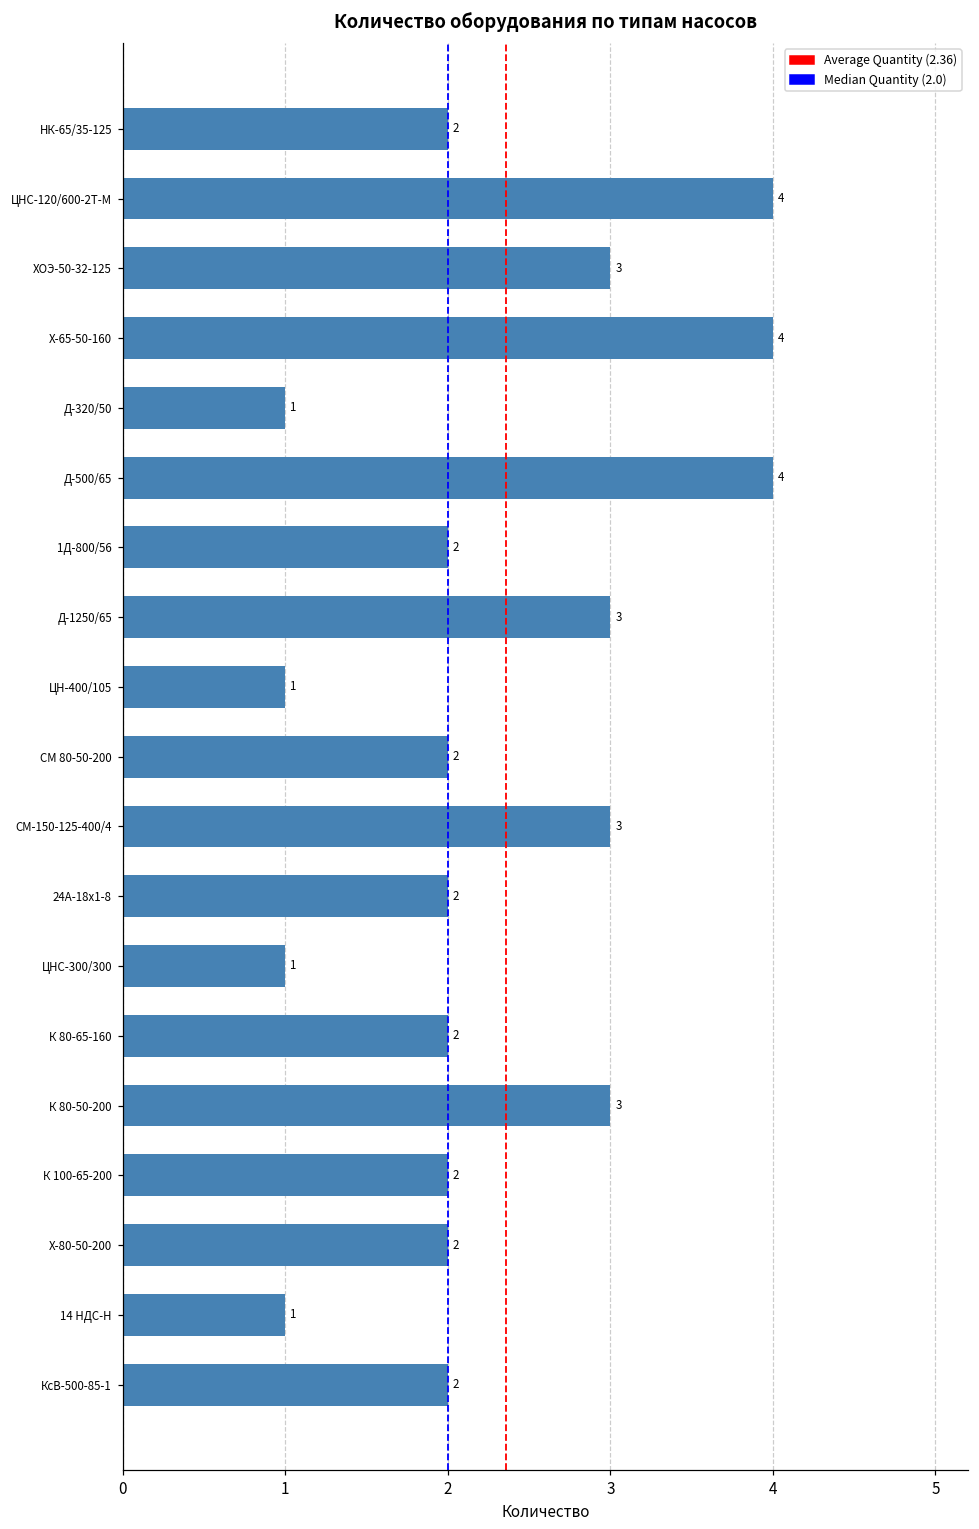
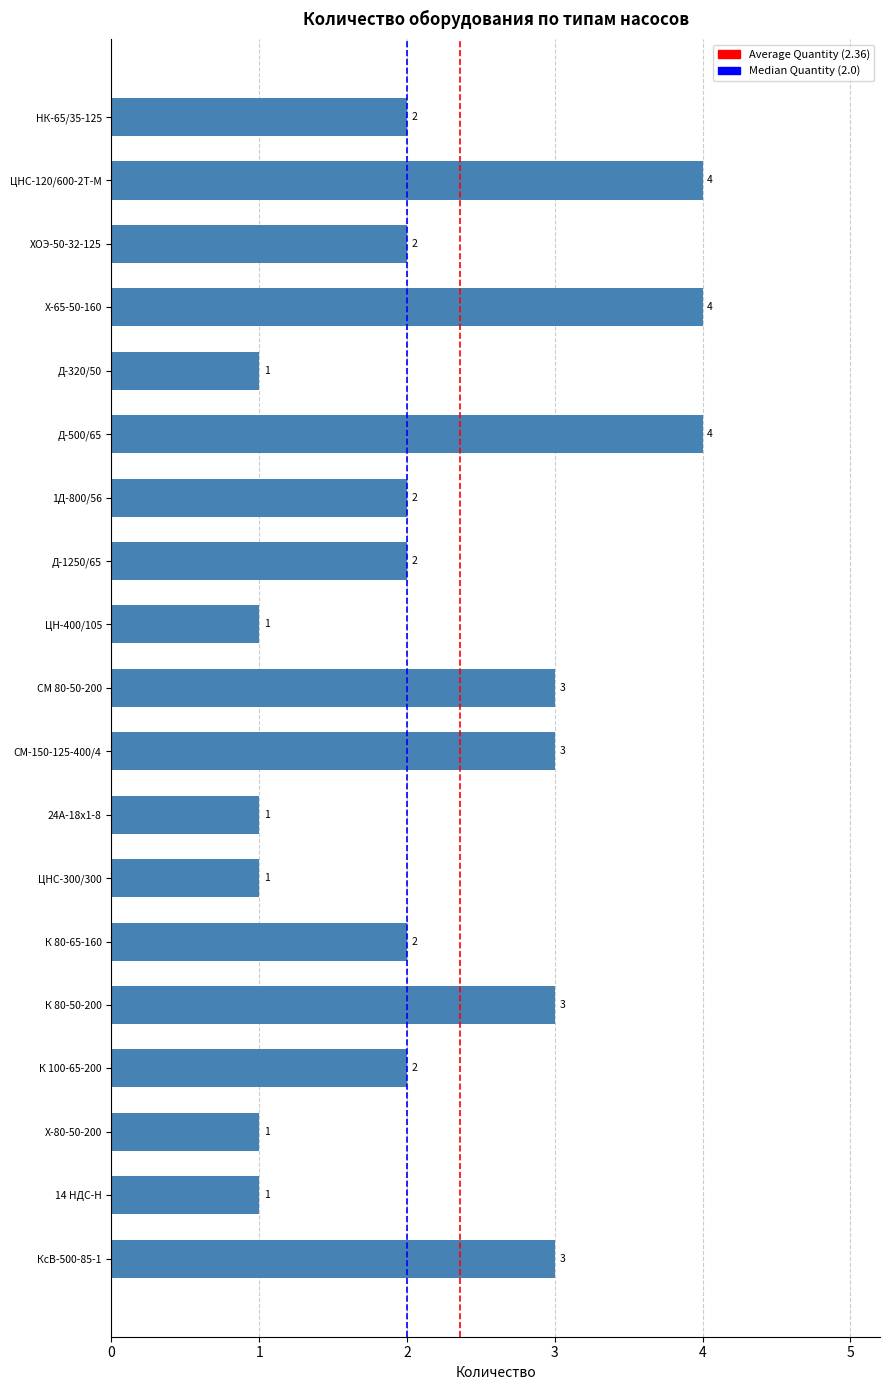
ХОЭ-50-32-125: 3 -> 2
Д-1250/65: 3 -> 2
СМ 80-50-200: 2 -> 3
24А-18х1-8: 2 -> 1
Х-80-50-200: 2 -> 1
КсВ-500-85-1: 2 -> 3
